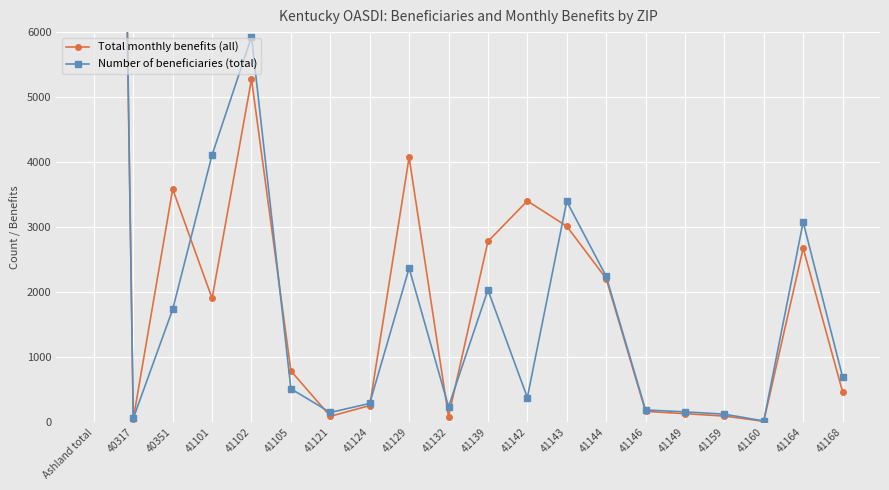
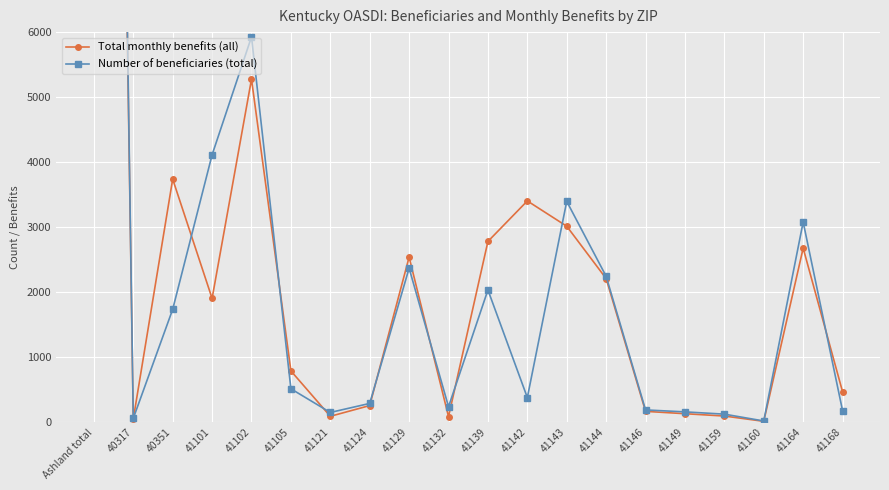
Total monthly benefits (all), 40351: 3600 -> 3700
Total monthly benefits (all), 41129: 4100 -> 2500
Number of beneficiaries (total), 41168: 700 -> 200
